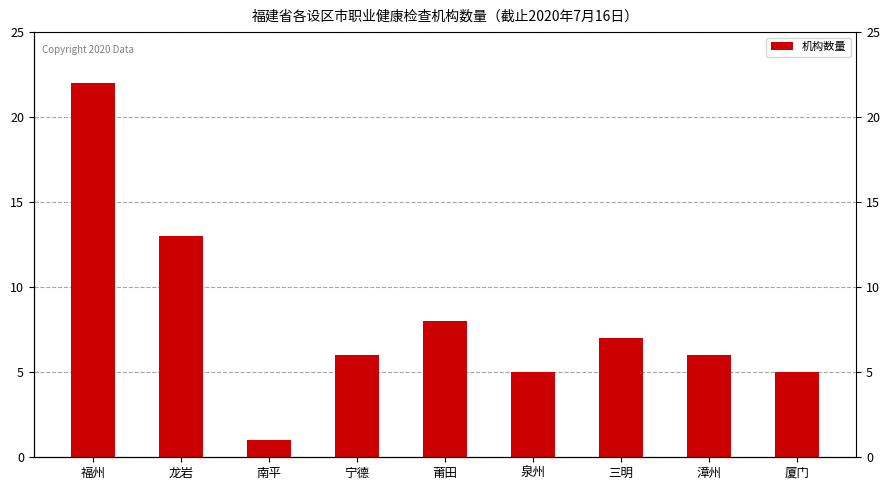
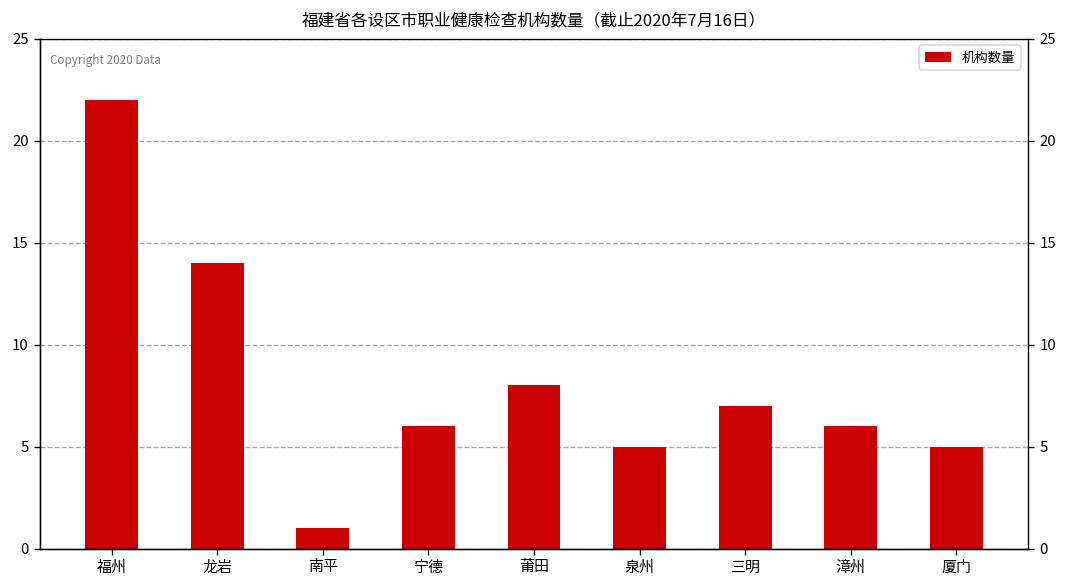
龙岩: 13 -> 14
